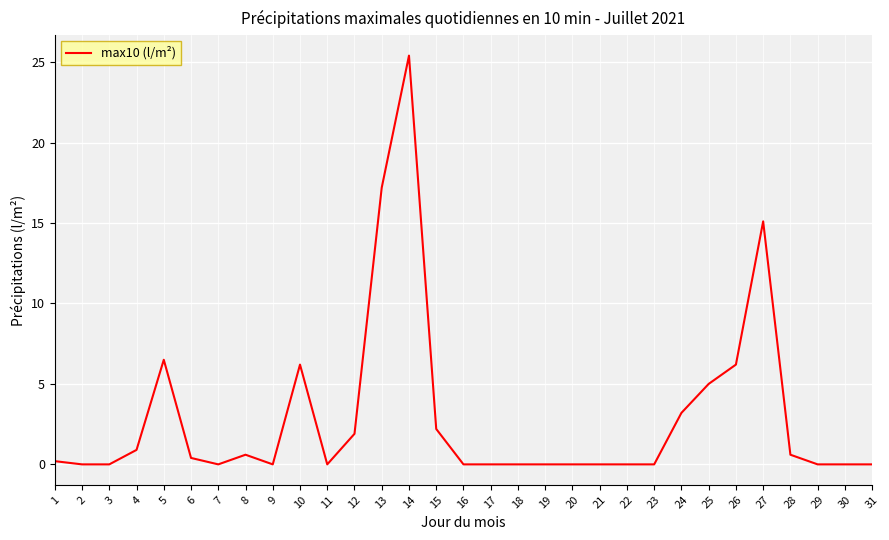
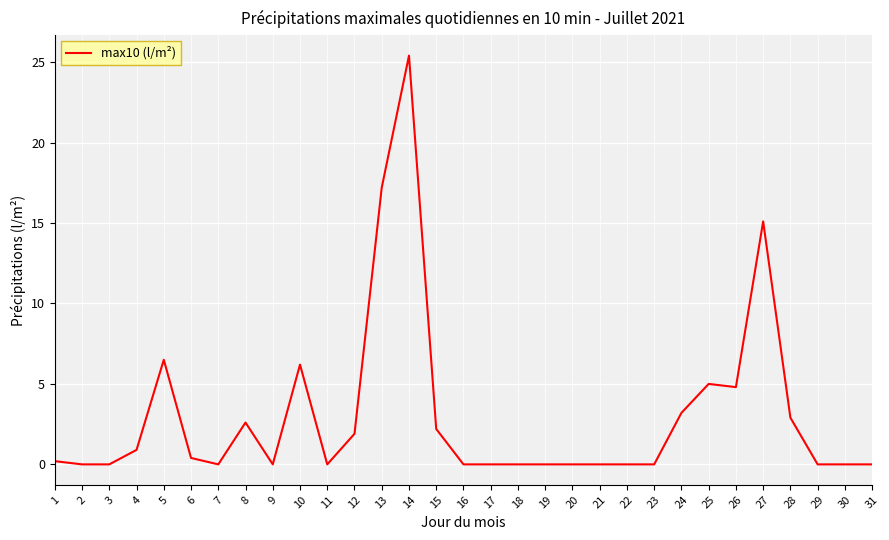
8: 0.6 -> 2.6
26: 6.2 -> 4.8
28: 0.6 -> 2.9
